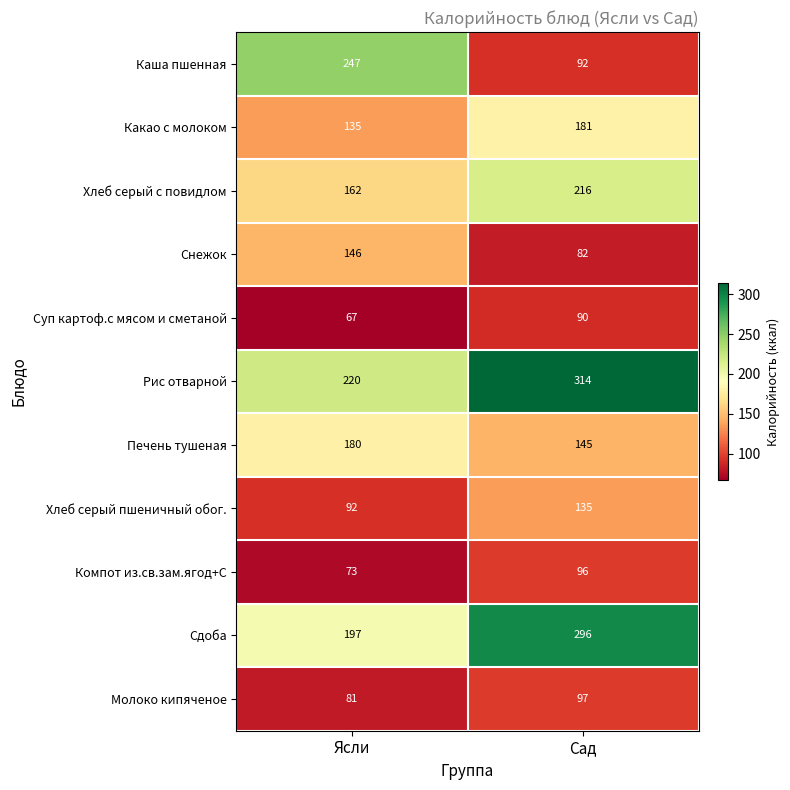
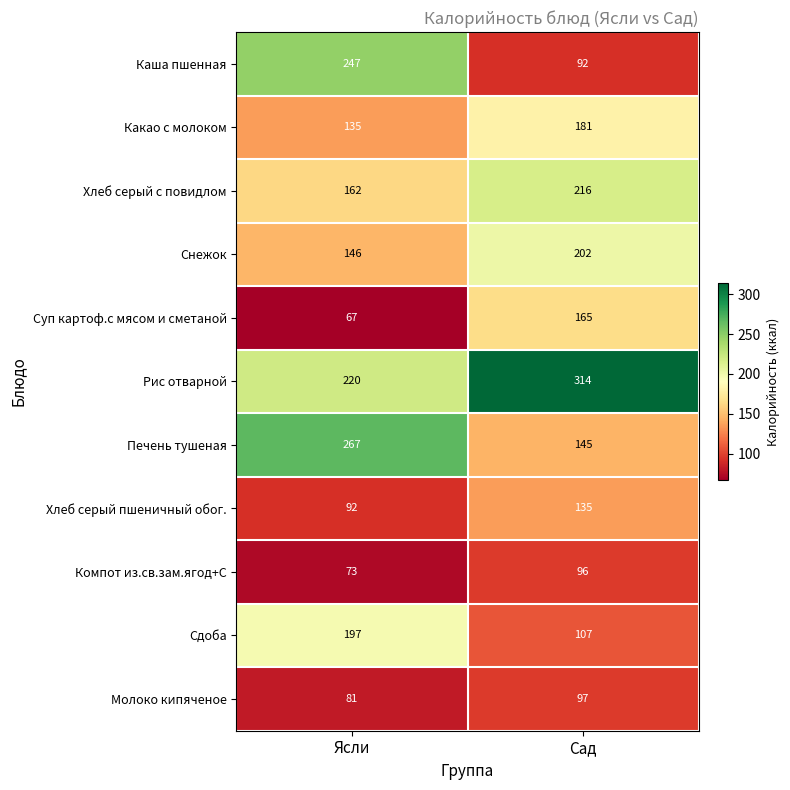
Снежок, Сад: 82 -> 202
Суп картоф.с мясом и сметаной, Сад: 90 -> 165
Печень тушеная, Ясли: 180 -> 267
Сдоба, Сад: 296 -> 107
